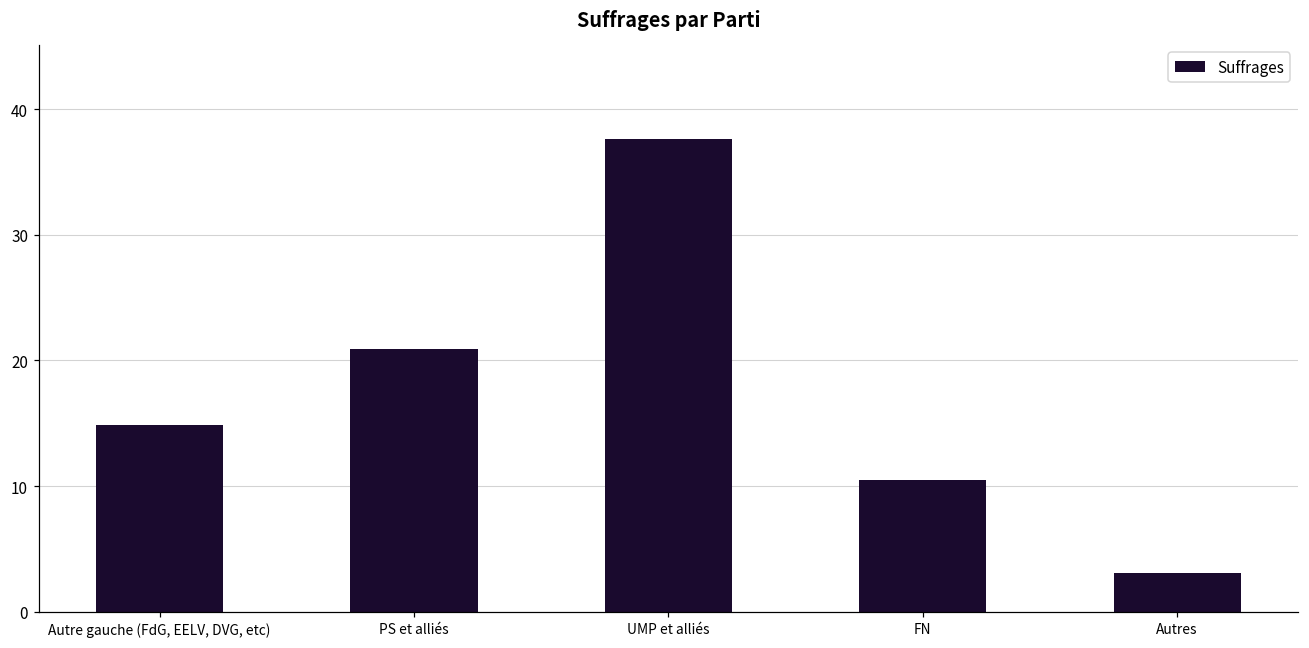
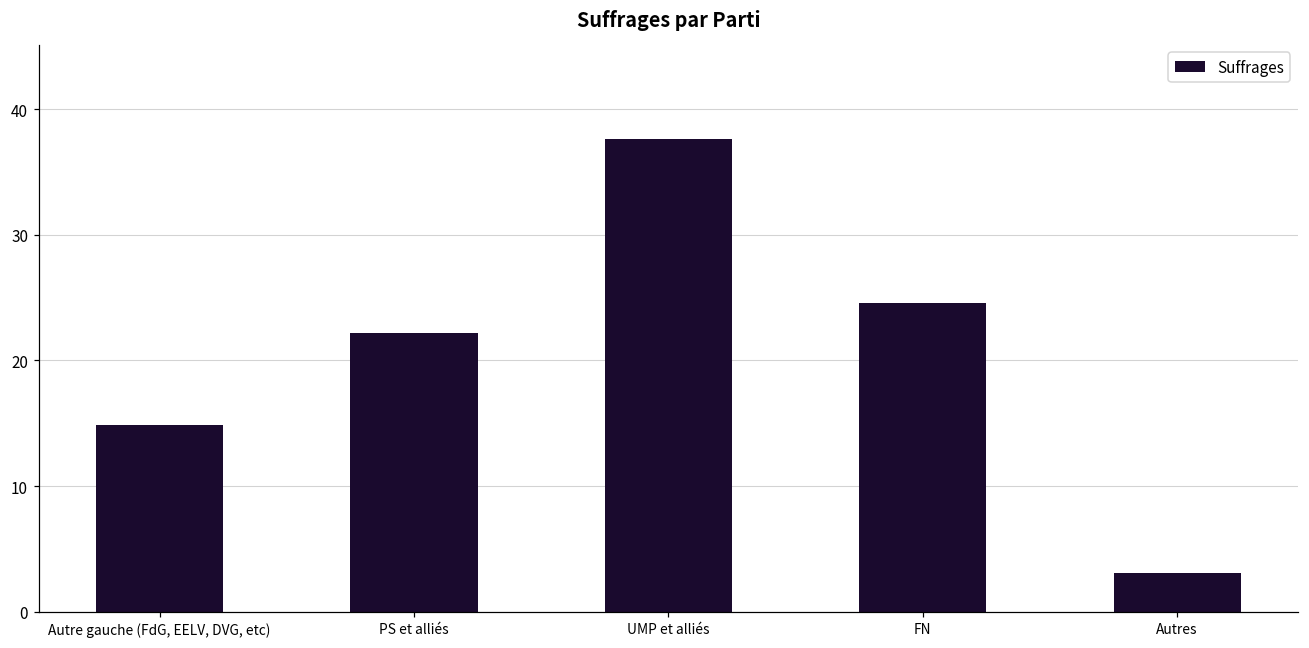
PS et alliés: 20.9 -> 22.2
FN: 10.5 -> 24.6
